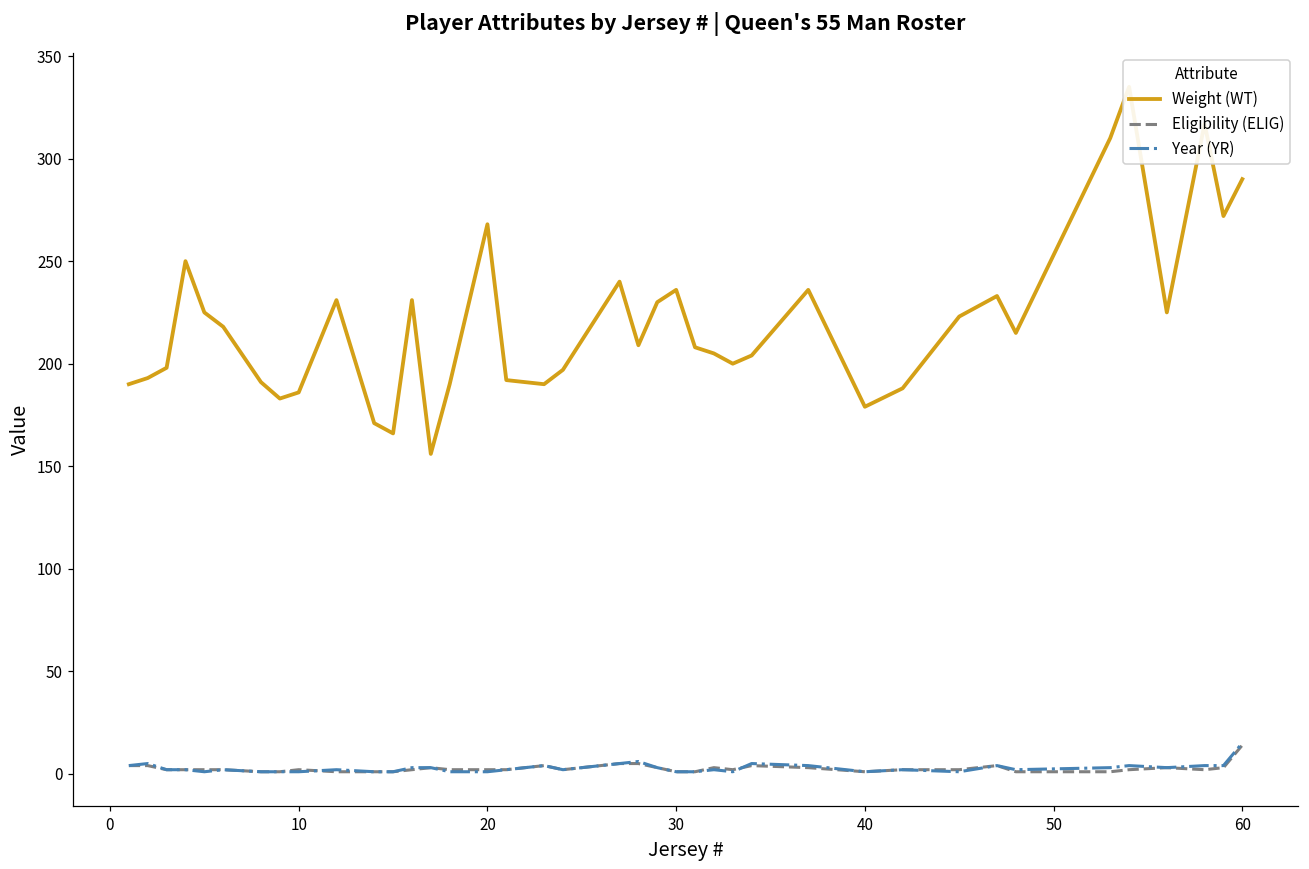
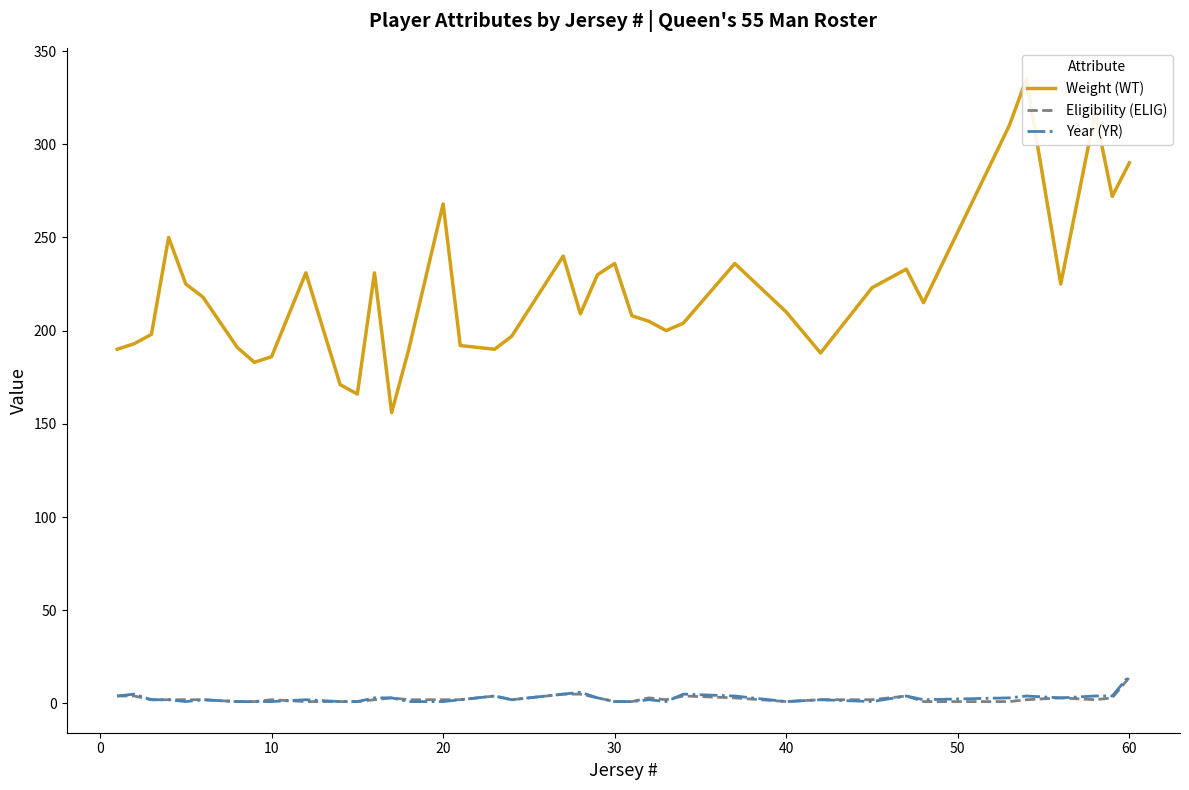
Weight (WT), 40: 179 -> 210
